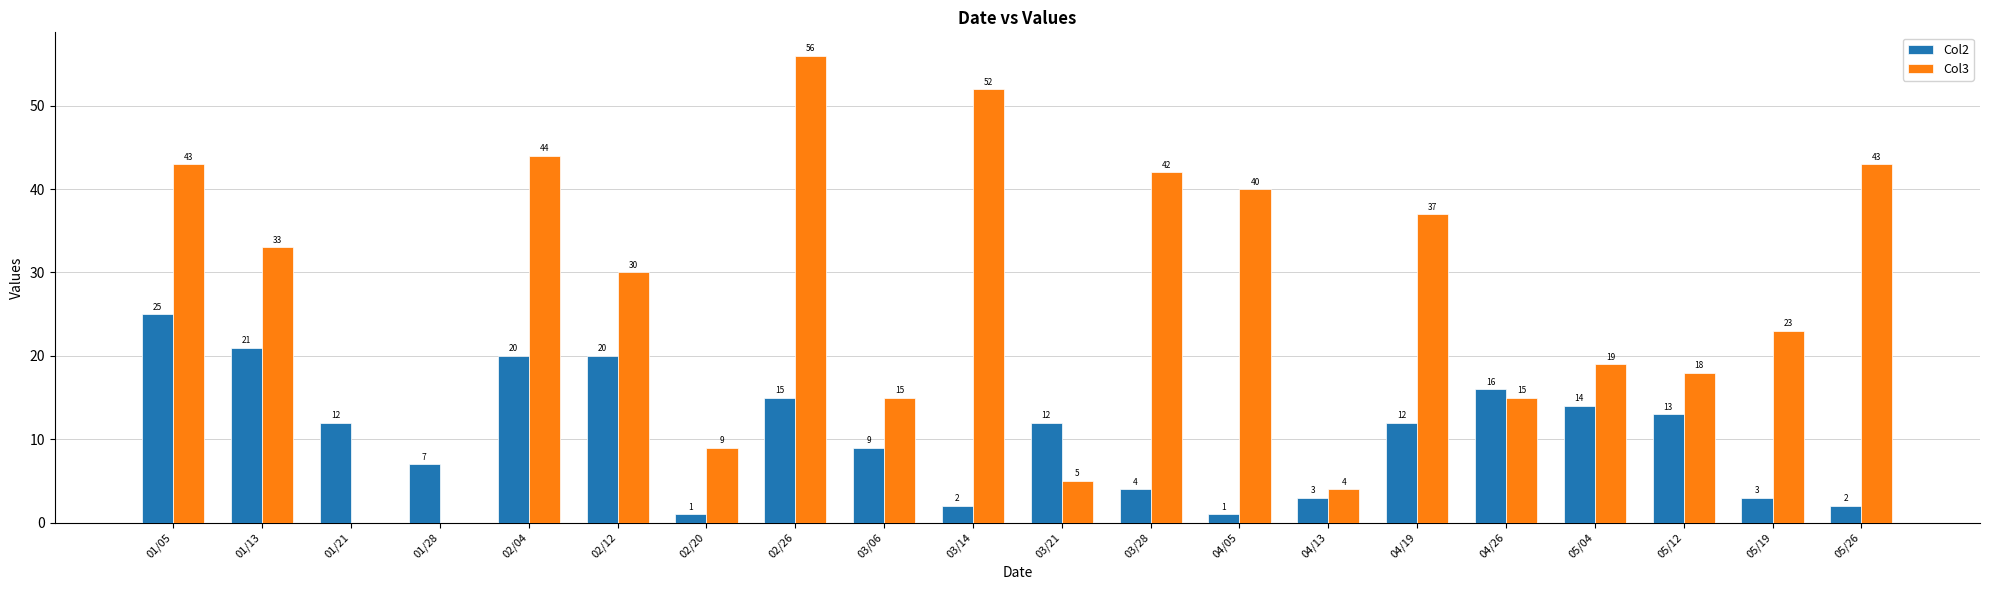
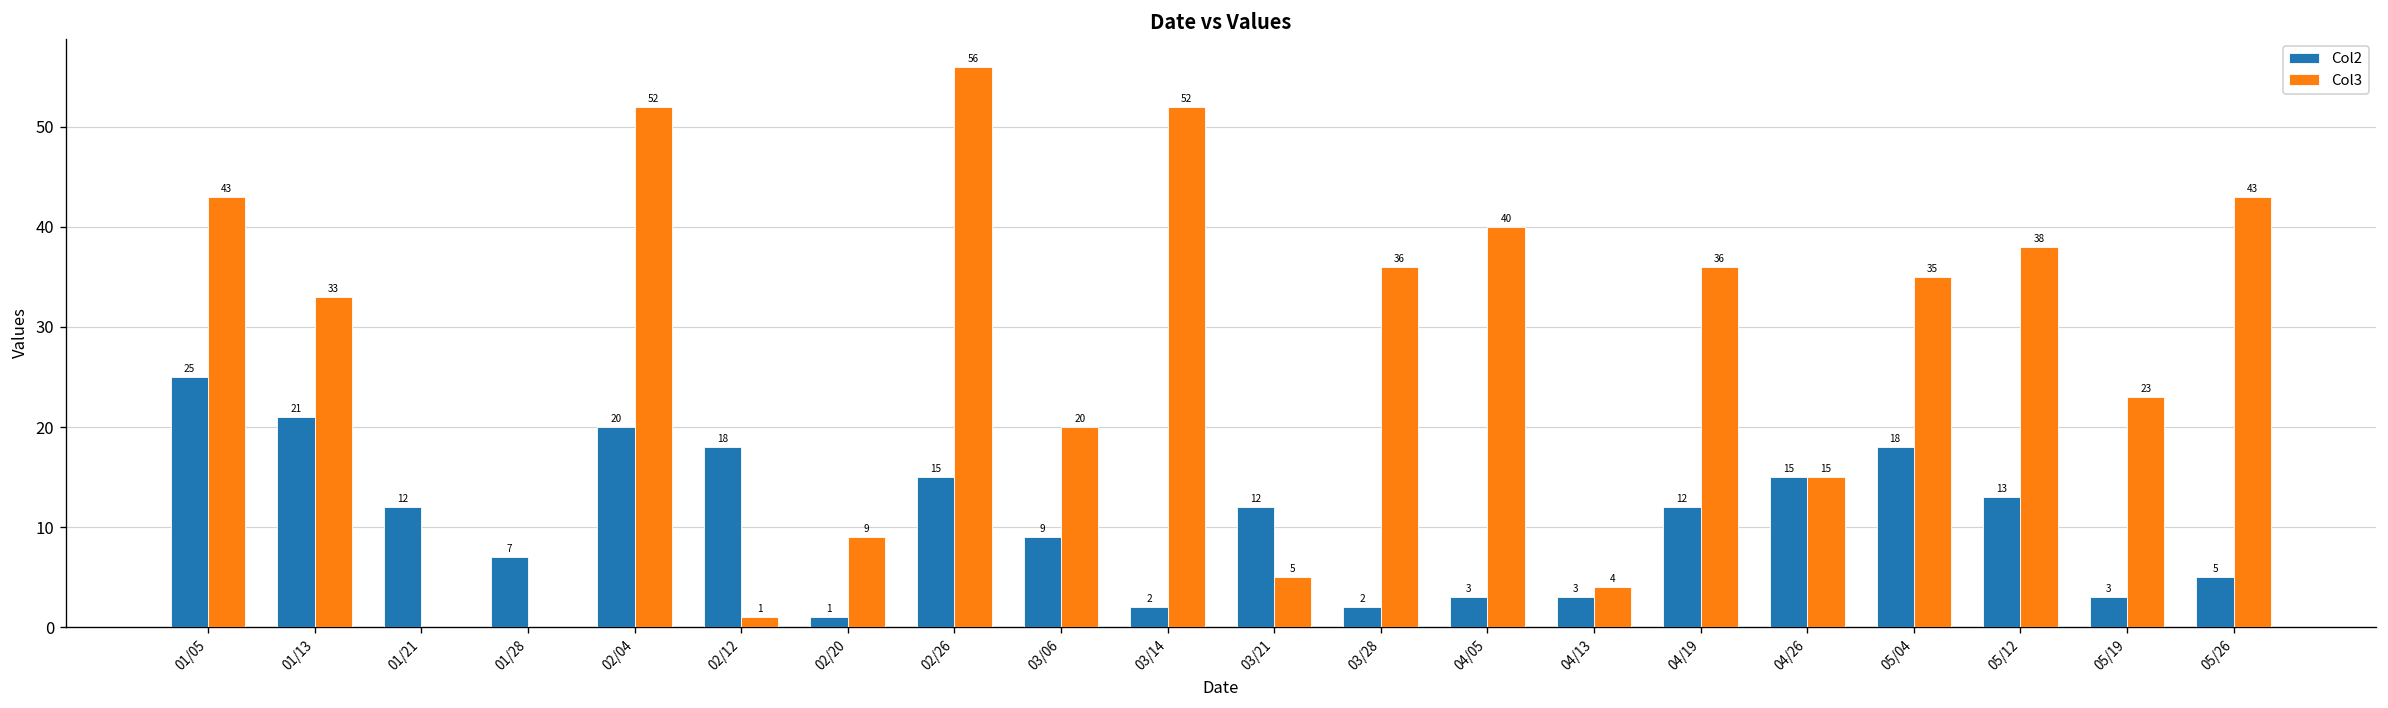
Col3, 02/04: 44 -> 52
Col2, 02/12: 20 -> 18
Col3, 02/12: 30 -> 1
Col3, 03/06: 15 -> 20
Col2, 03/28: 4 -> 2
Col3, 03/28: 42 -> 36
Col2, 04/05: 1 -> 3
Col3, 04/19: 37 -> 36
Col2, 04/26: 16 -> 15
Col2, 05/04: 14 -> 18
Col3, 05/04: 19 -> 35
Col3, 05/12: 18 -> 38
Col2, 05/26: 2 -> 5
